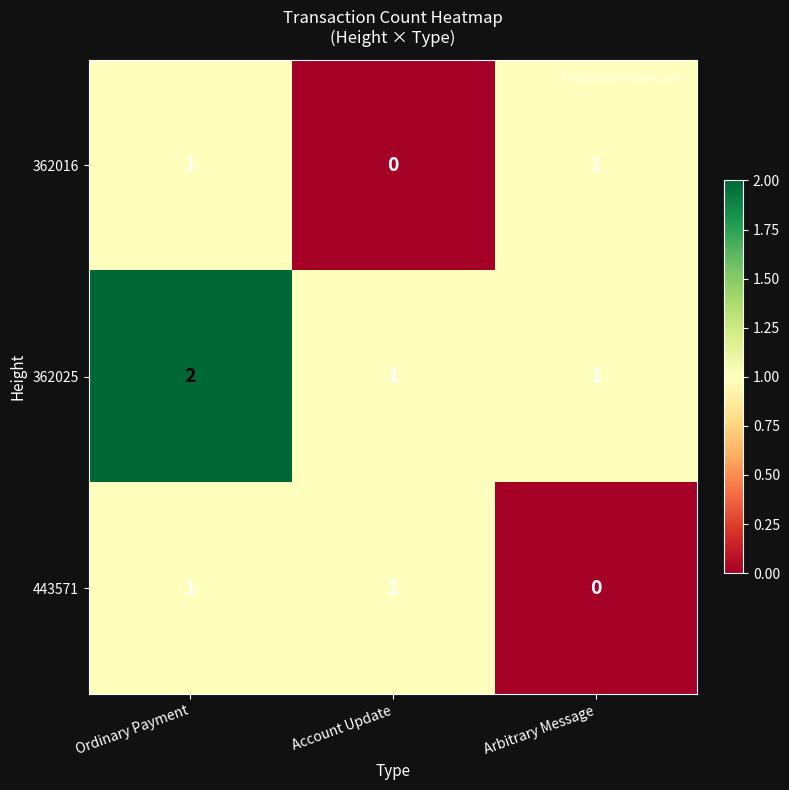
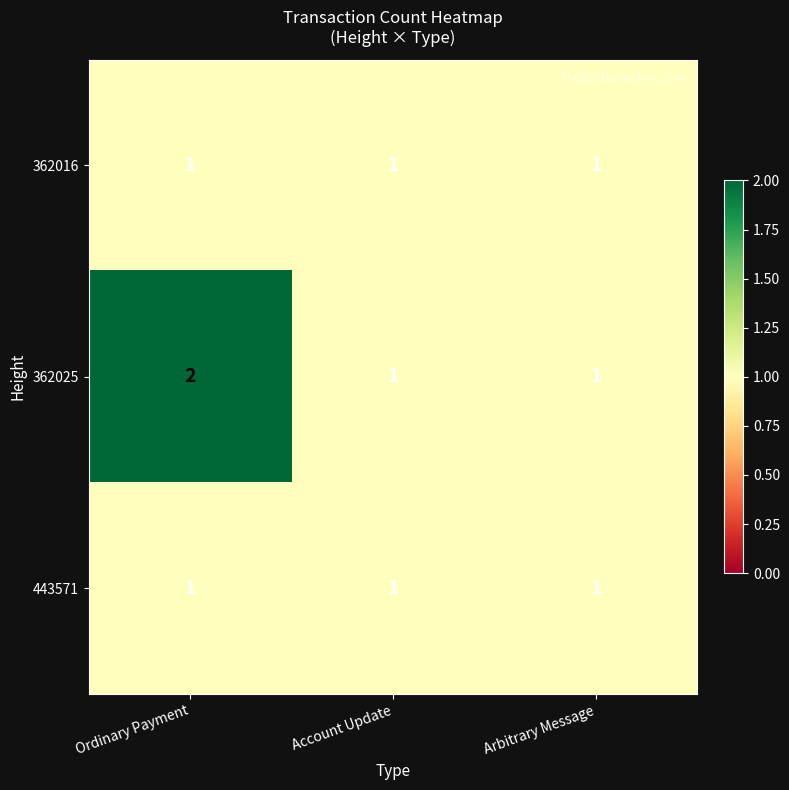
362016, Account Update: 0 -> 1
443571, Arbitrary Message: 0 -> 1
